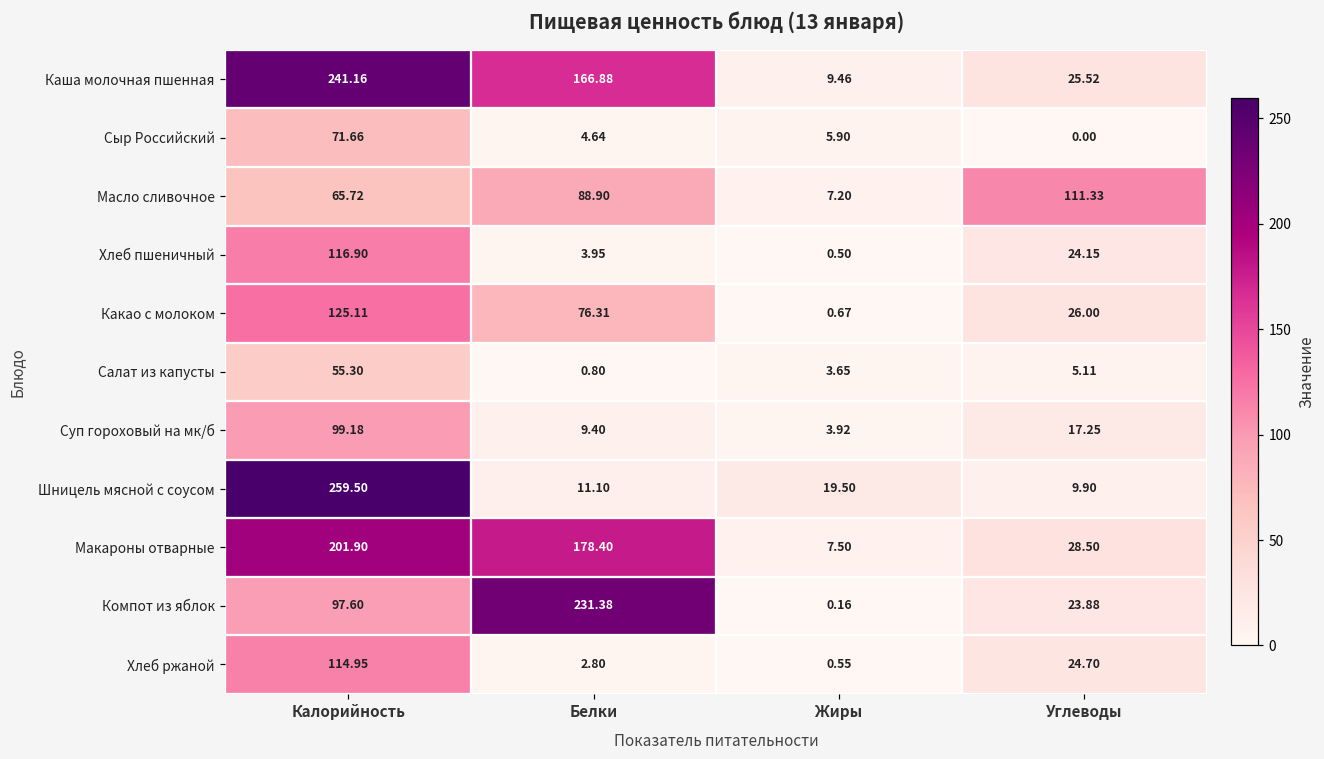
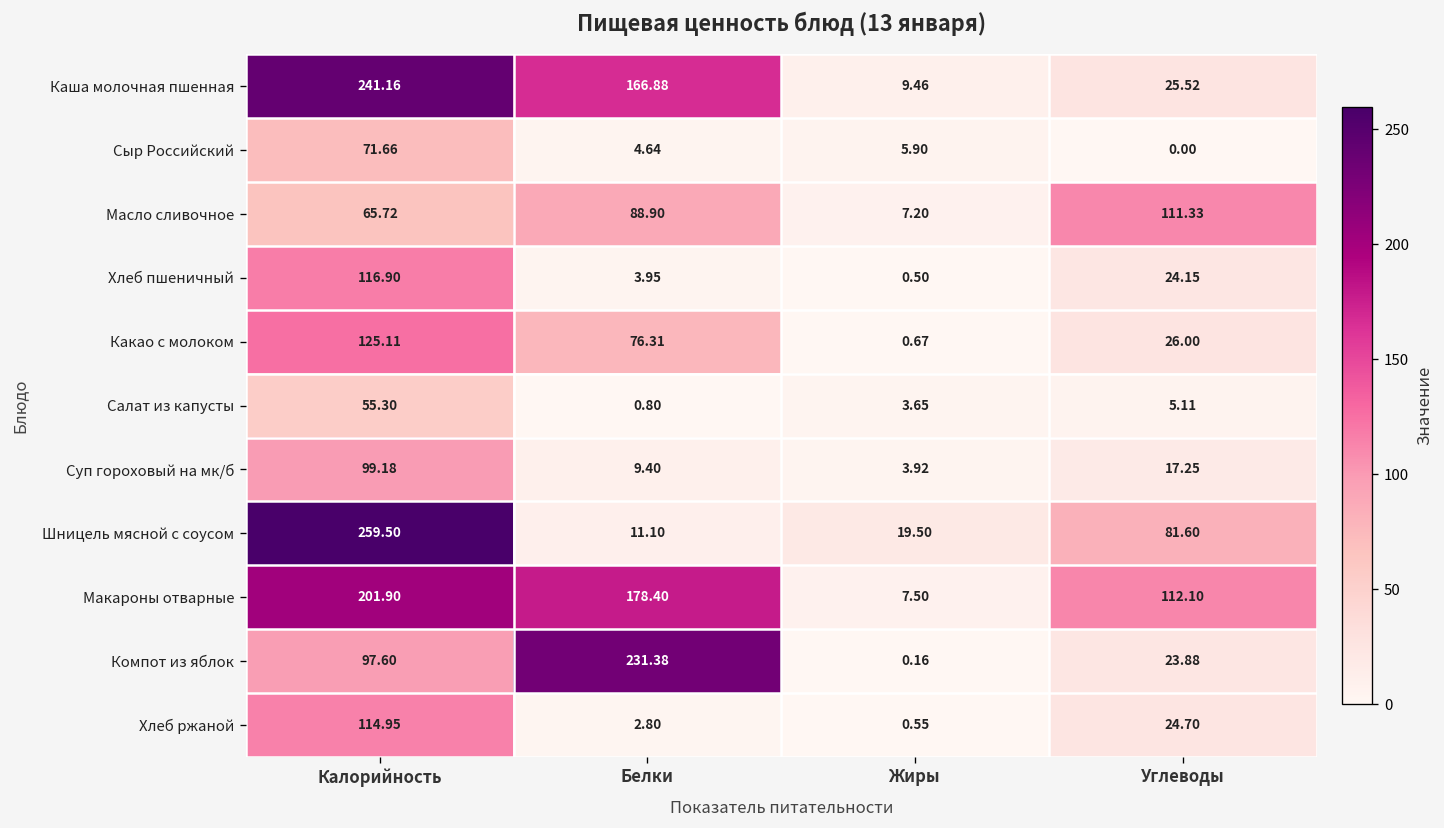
Шницель мясной с соусом, Углеводы: 9.90 -> 81.60
Макароны отварные, Углеводы: 28.50 -> 112.10
